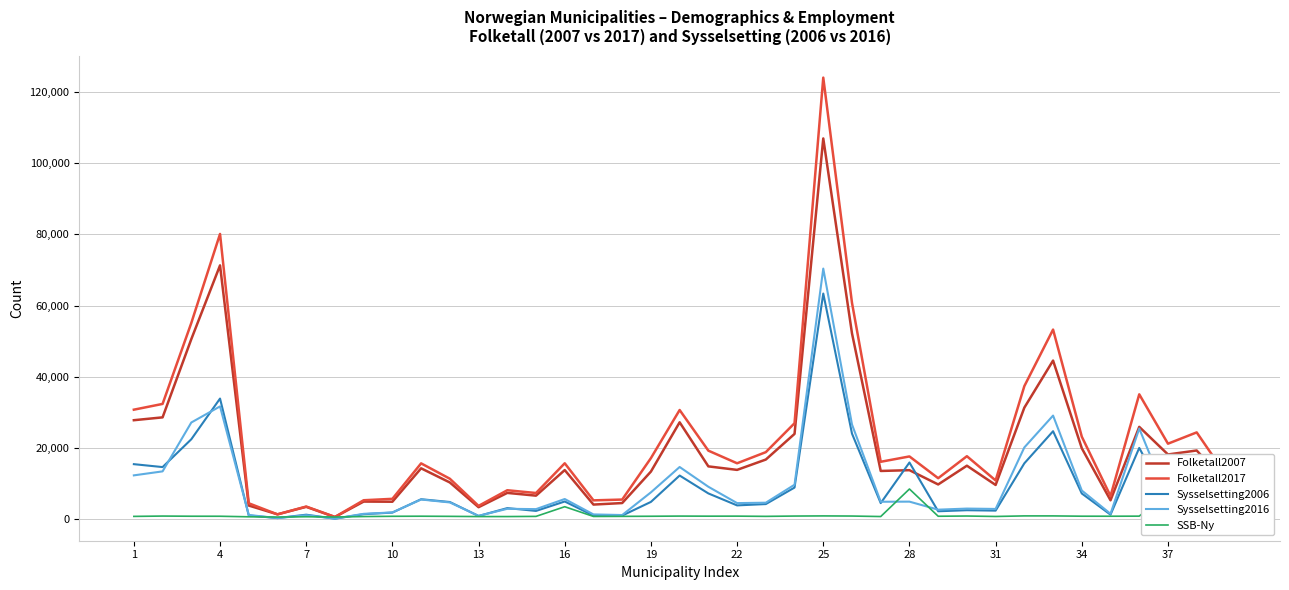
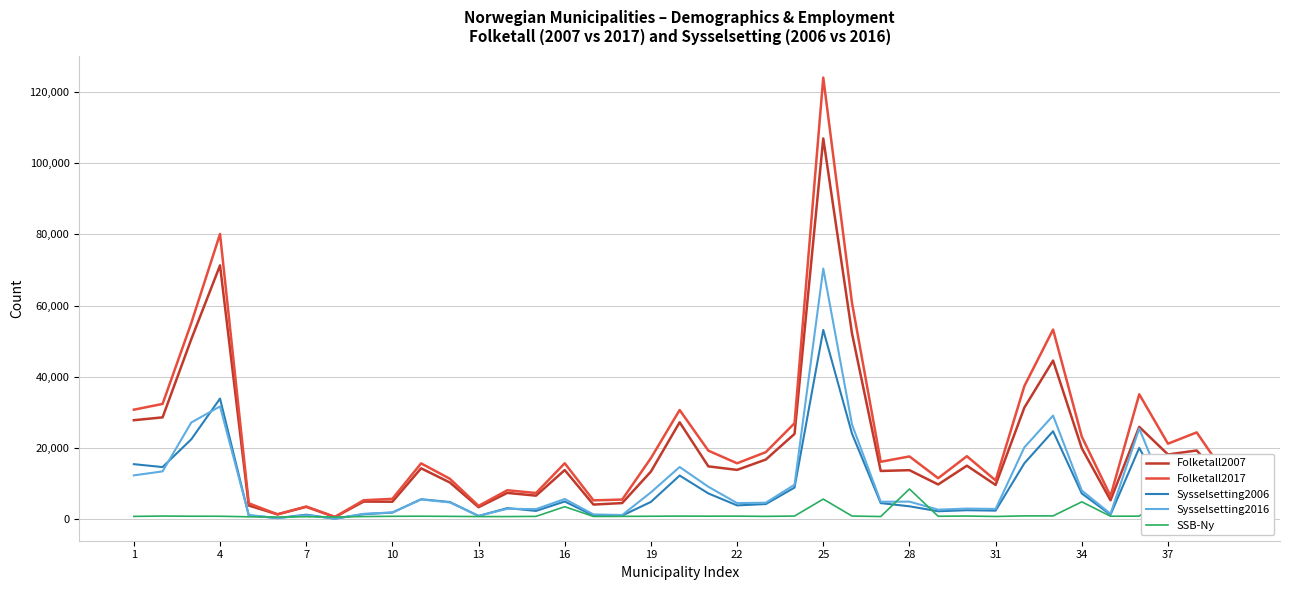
Sysselsetting2006, 25: 63,000 -> 53,000
SSB-Ny, 25: 1,000 -> 6,000
Sysselsetting2006, 28: 16,000 -> 4,000
SSB-Ny, 34: 1,000 -> 5,000
